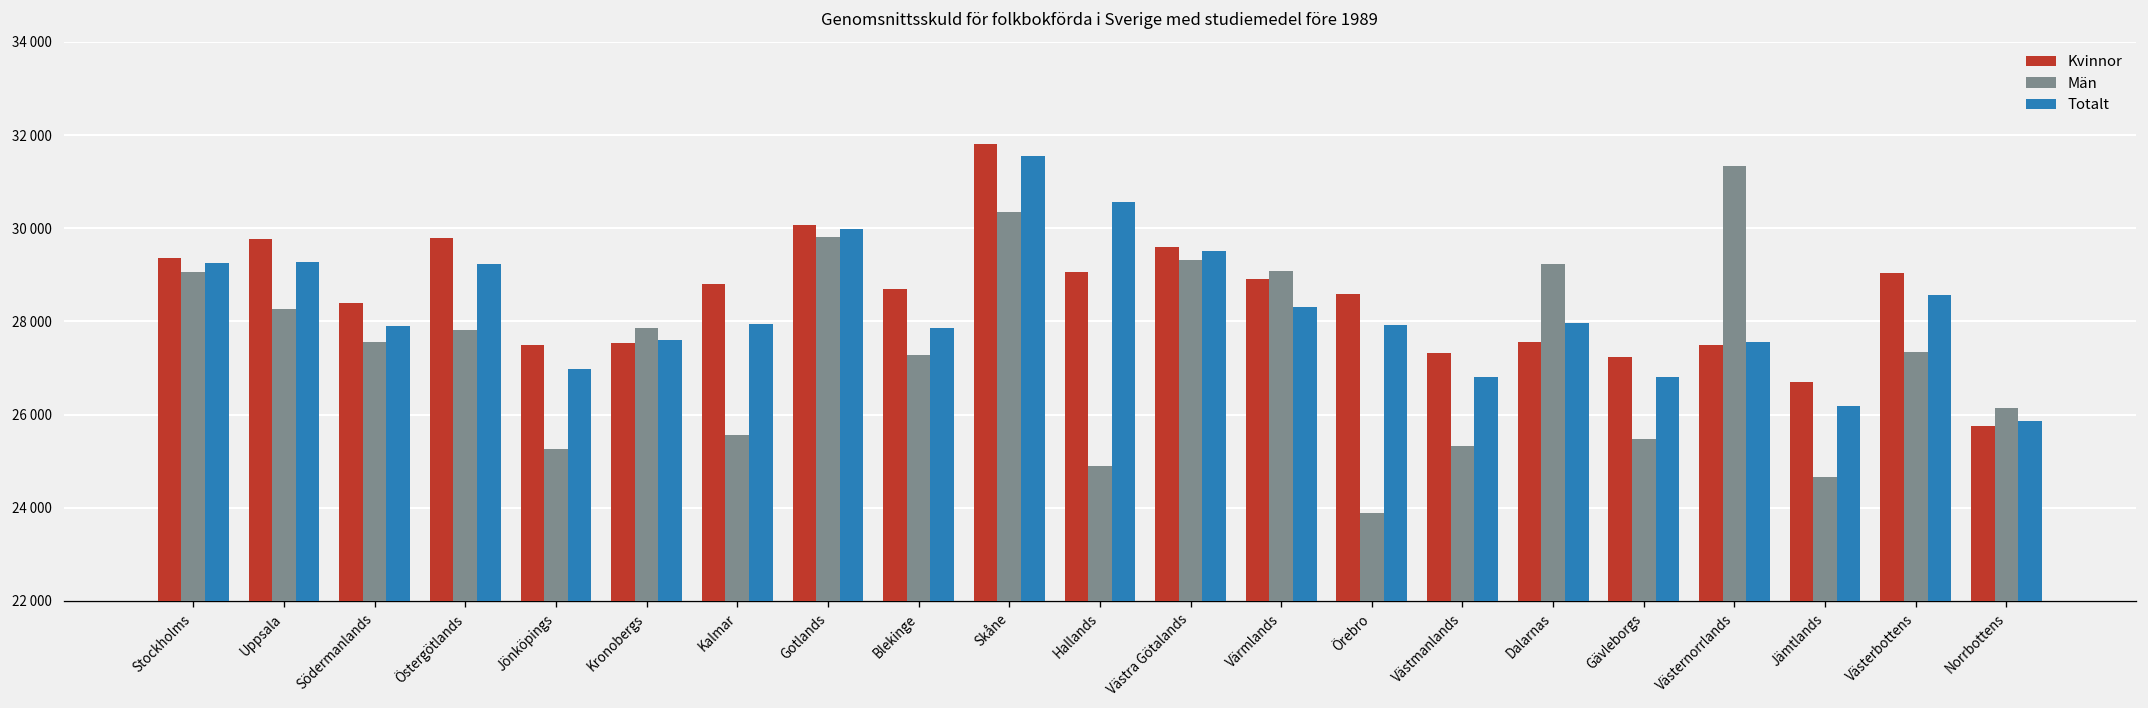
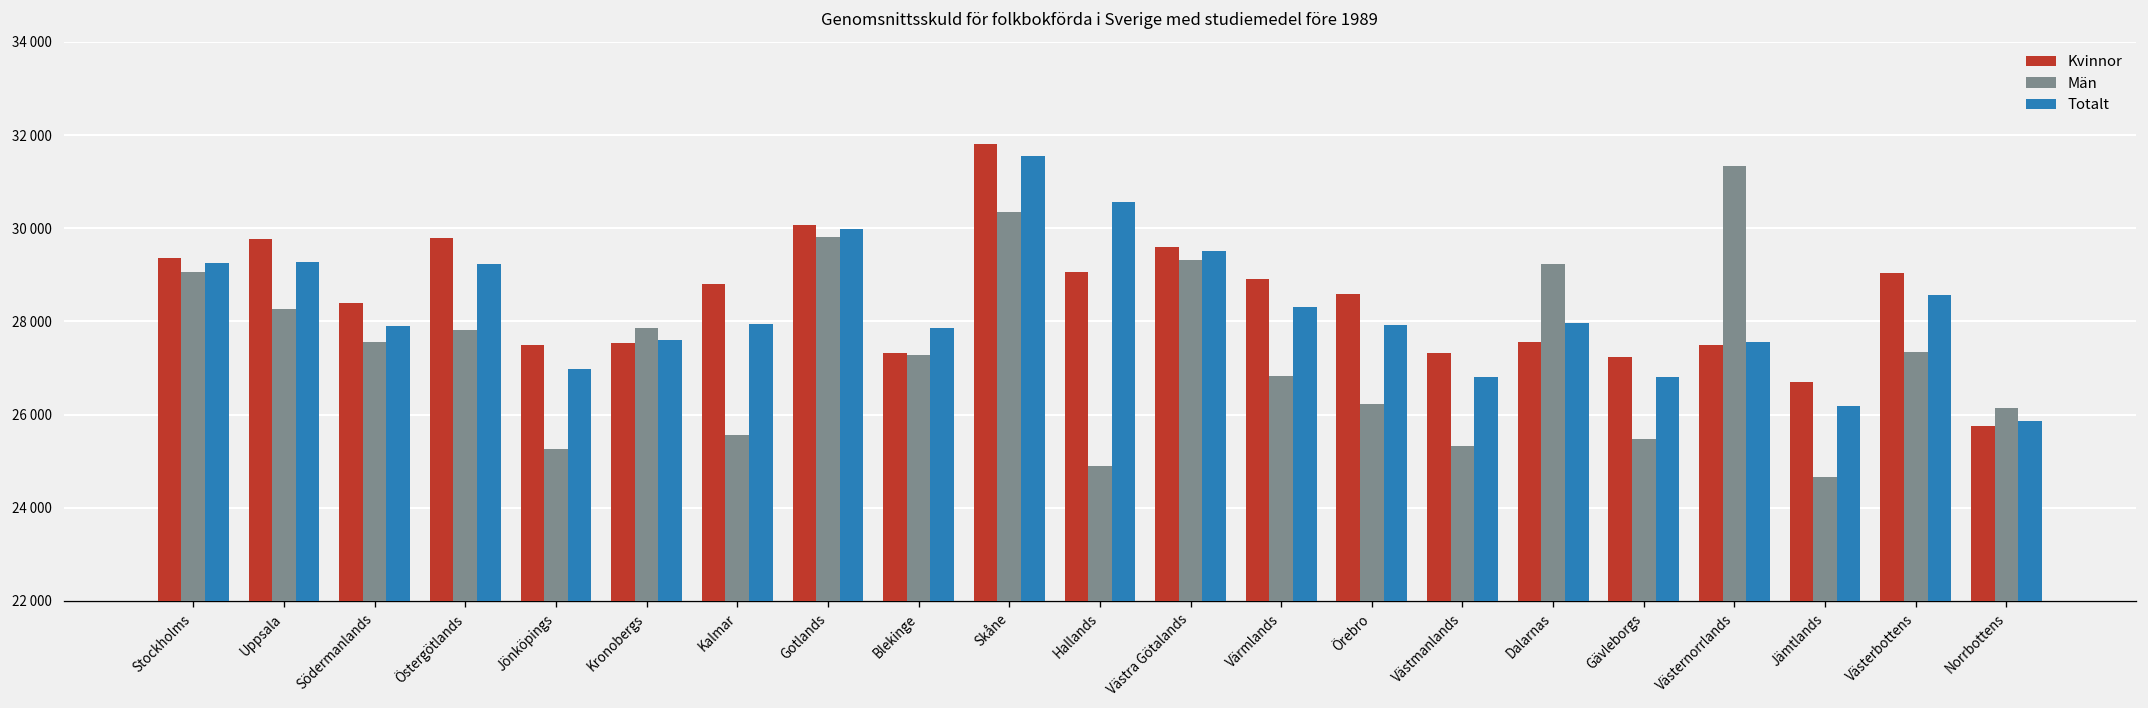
Kvinnor, Blekinge: 28700 -> 27300
Män, Värmlands: 29100 -> 26800
Män, Örebro: 23900 -> 26200
